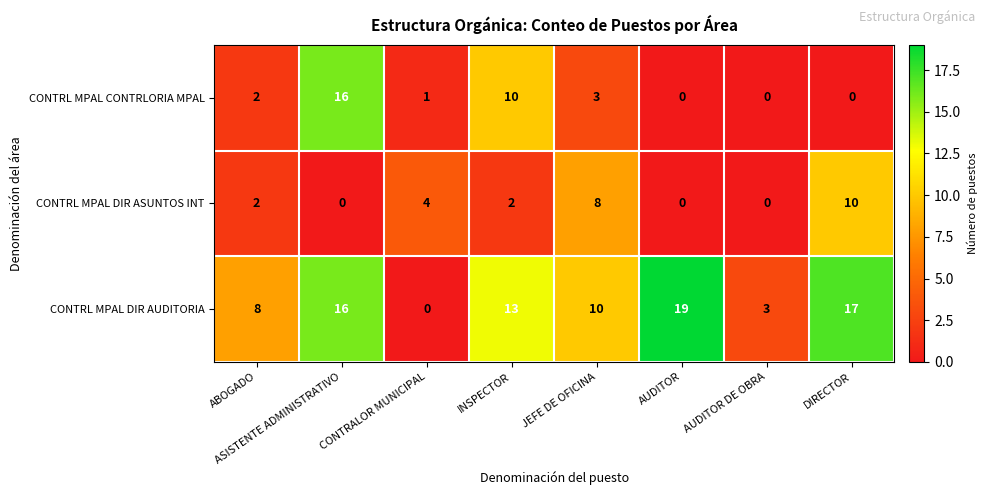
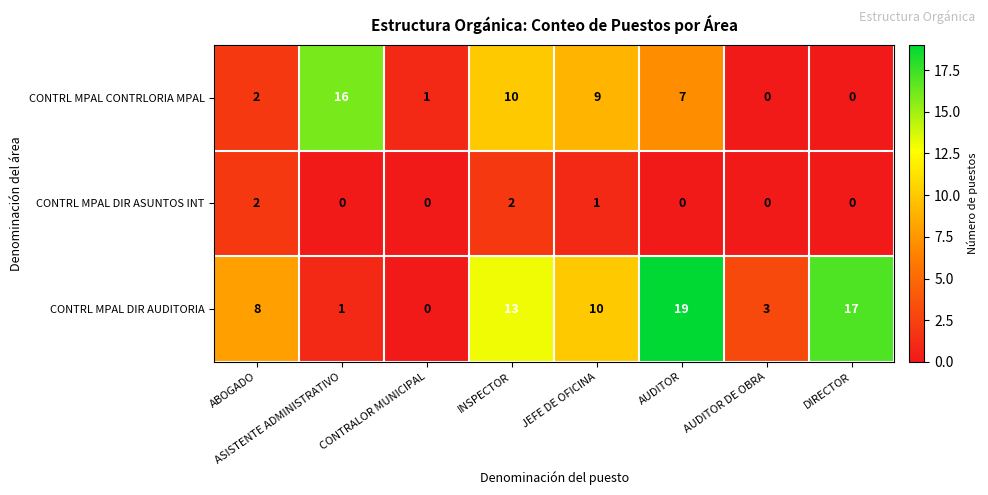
CONTRL MPAL CONTRLORIA MPAL, JEFE DE OFICINA: 3 -> 9
CONTRL MPAL CONTRLORIA MPAL, AUDITOR: 0 -> 7
CONTRL MPAL DIR ASUNTOS INT, CONTRALOR MUNICIPAL: 4 -> 0
CONTRL MPAL DIR ASUNTOS INT, JEFE DE OFICINA: 8 -> 1
CONTRL MPAL DIR ASUNTOS INT, DIRECTOR: 10 -> 0
CONTRL MPAL DIR AUDITORIA, ASISTENTE ADMINISTRATIVO: 16 -> 1
